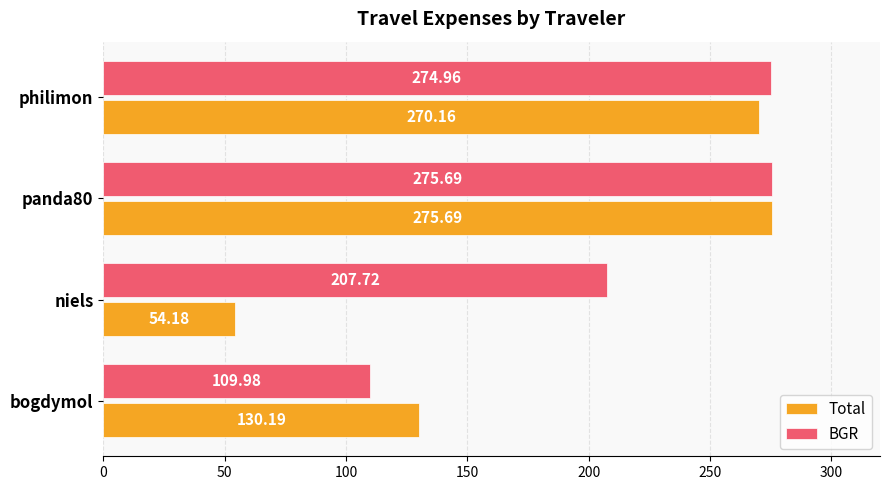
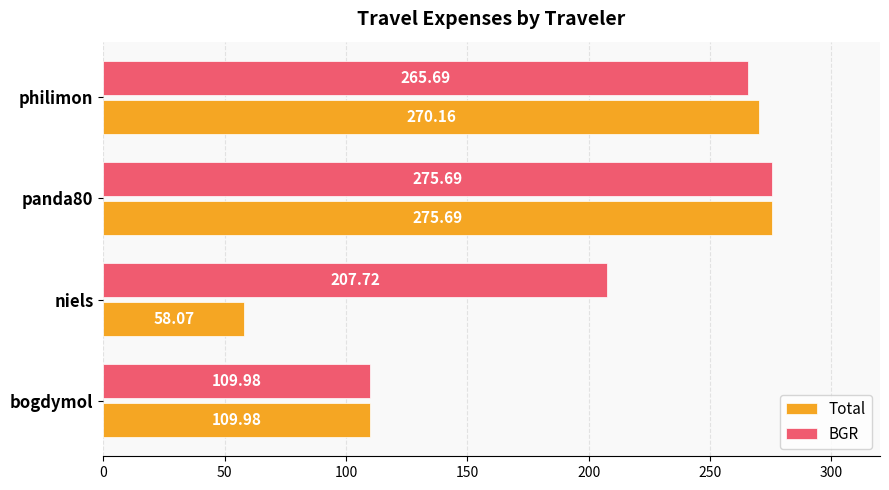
BGR, philimon: 274.96 -> 265.69
Total, niels: 54.18 -> 58.07
Total, bogdymol: 130.19 -> 109.98
